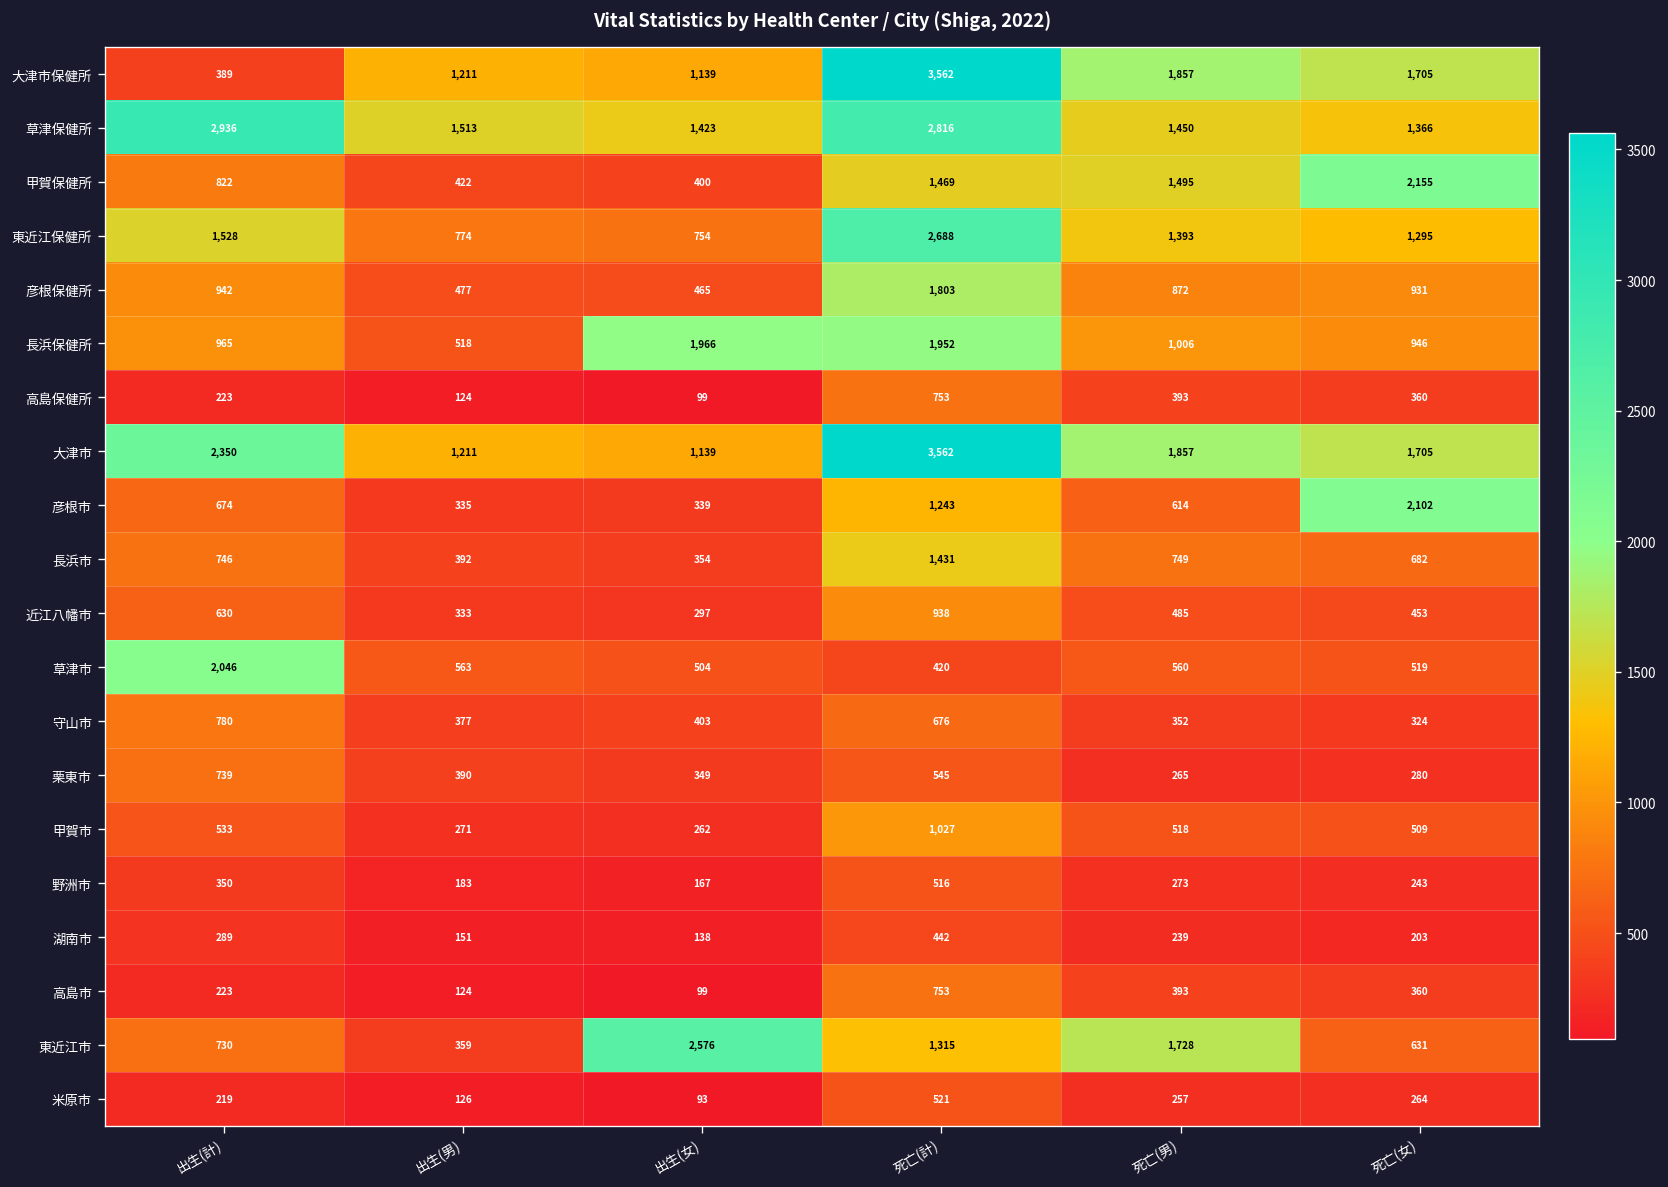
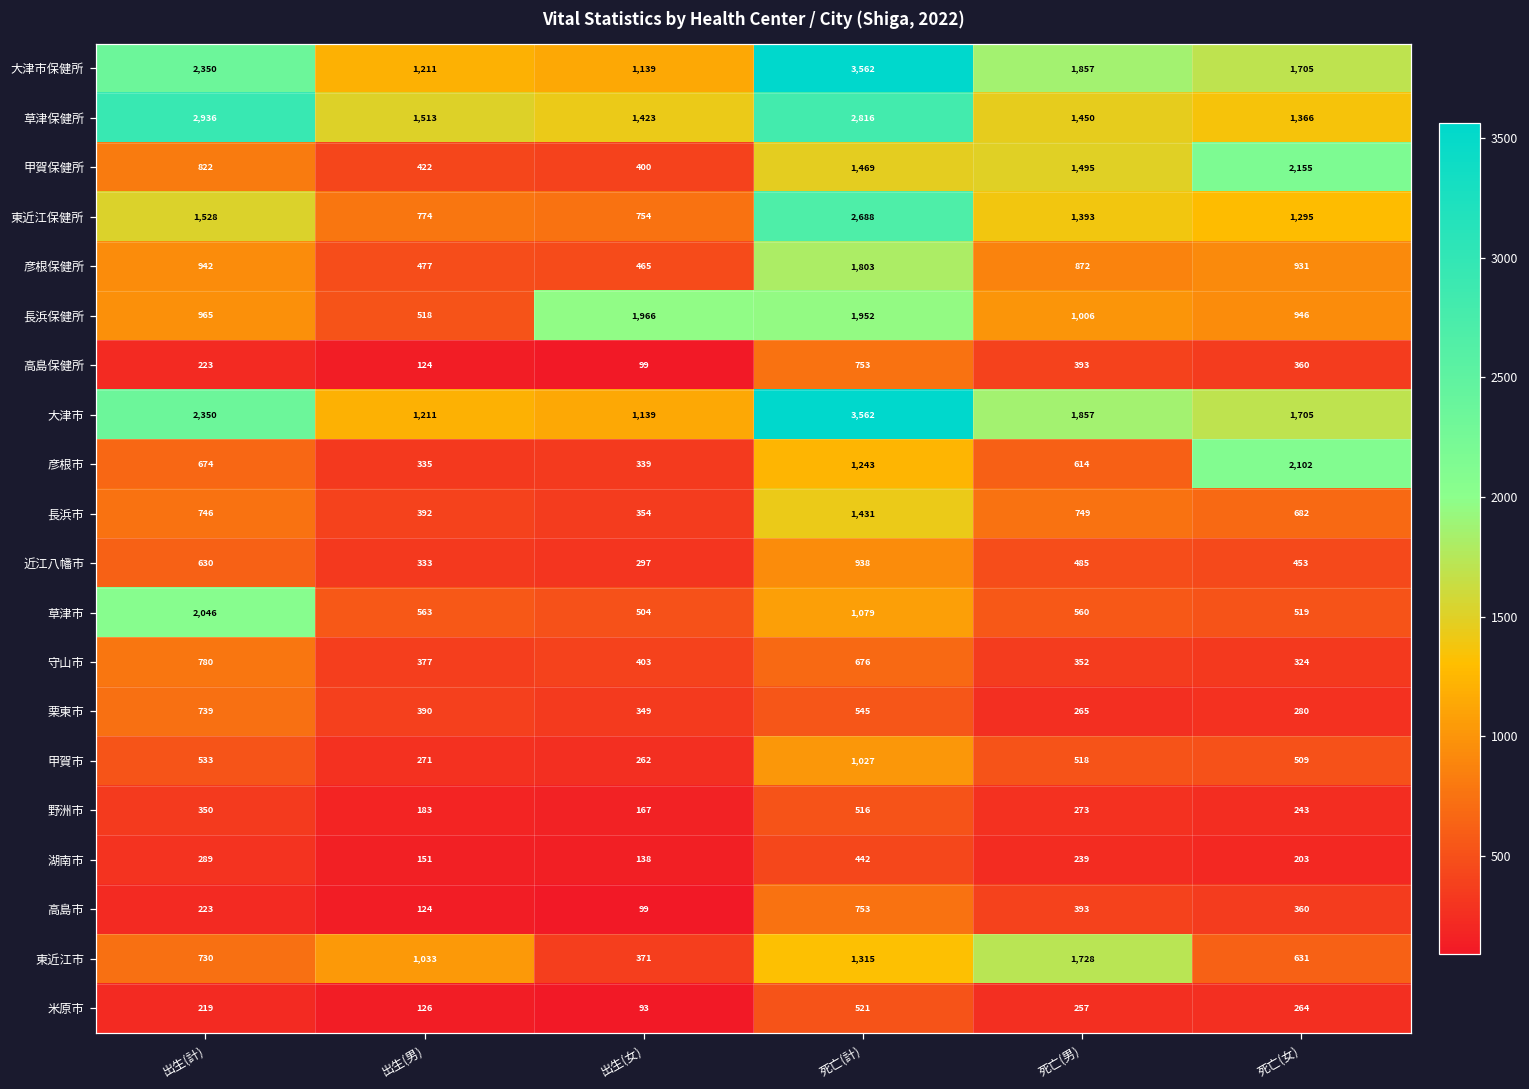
大津市保健所, 出生(計): 389 -> 2,350
草津市, 死亡(計): 420 -> 1,079
東近江市, 出生(男): 359 -> 1,033
東近江市, 出生(女): 2,576 -> 371
